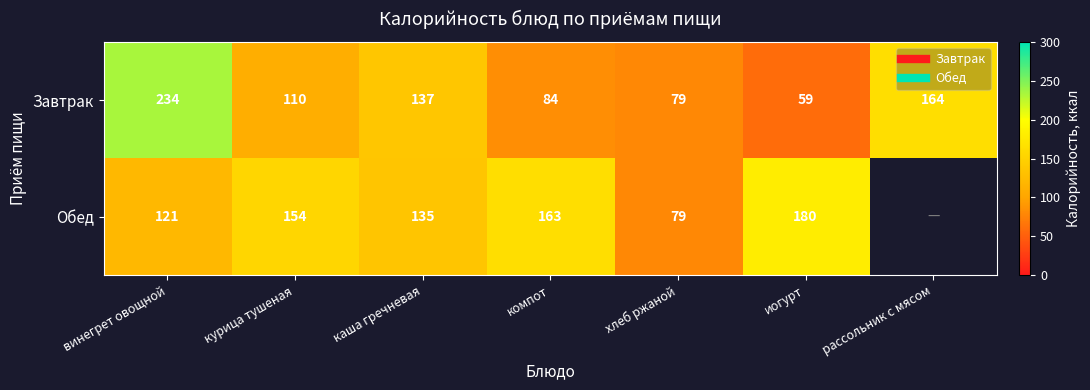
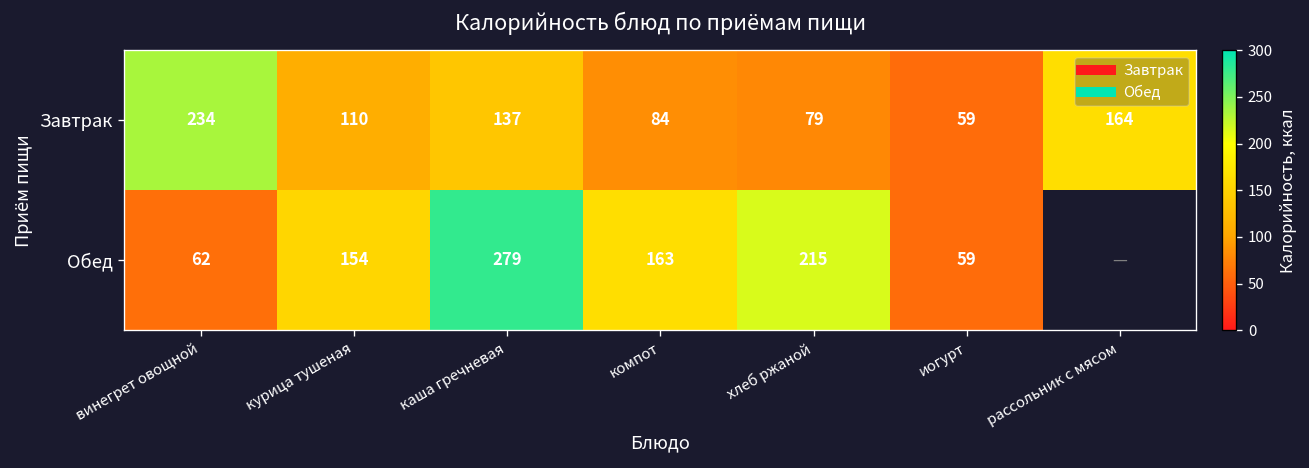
Обед, винегрет овощной: 121 -> 62
Обед, каша гречневая: 135 -> 279
Обед, хлеб ржаной: 79 -> 215
Обед, иогурт: 180 -> 59
